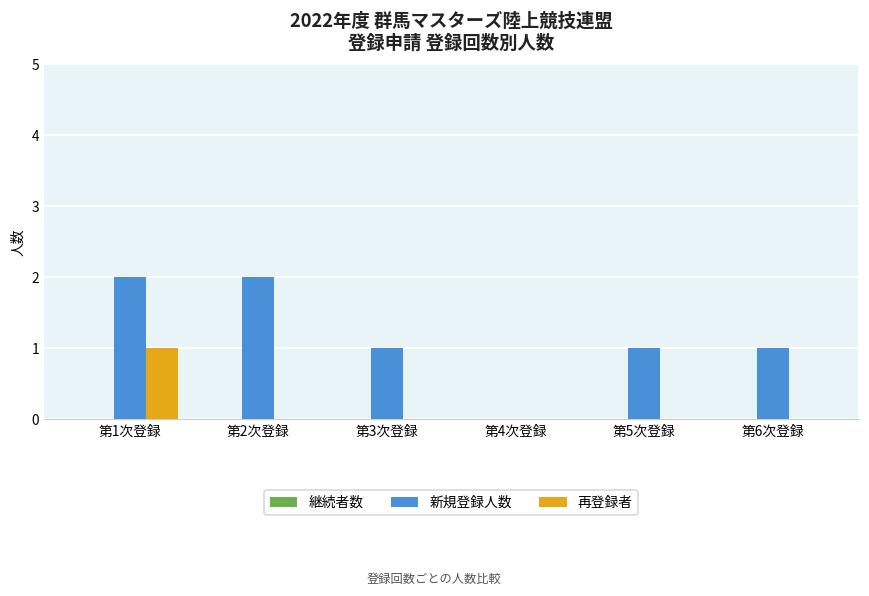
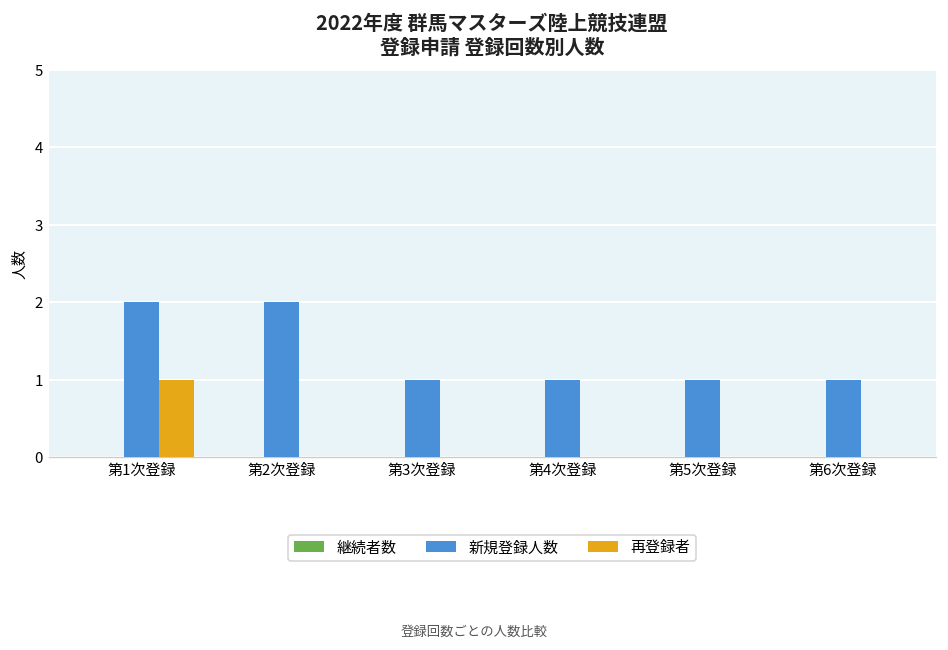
新規登録人数, 第4次登録: 0 -> 1
